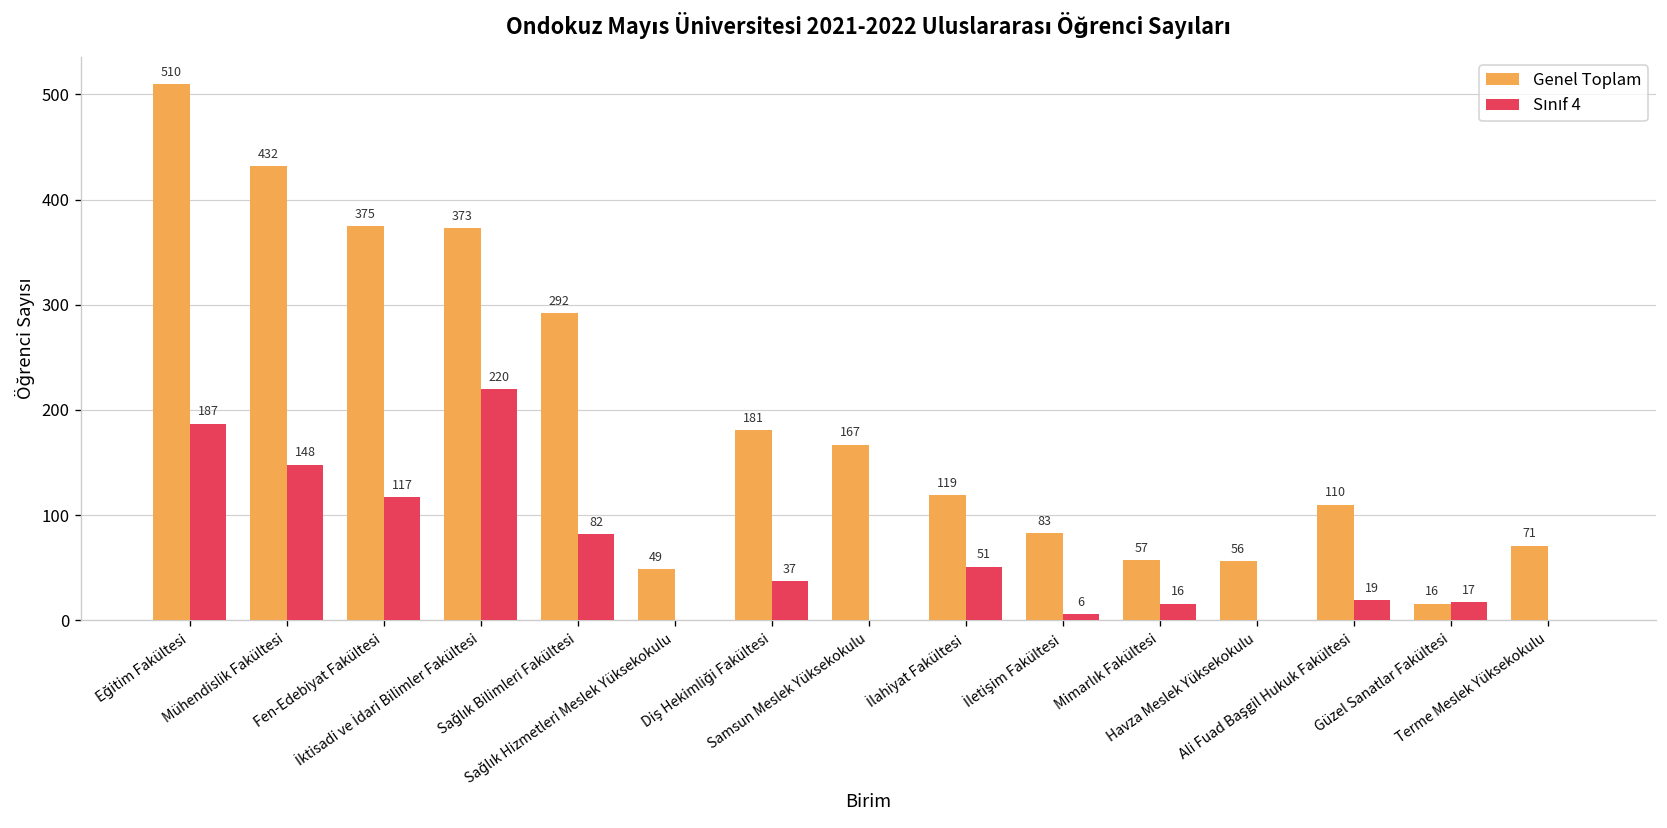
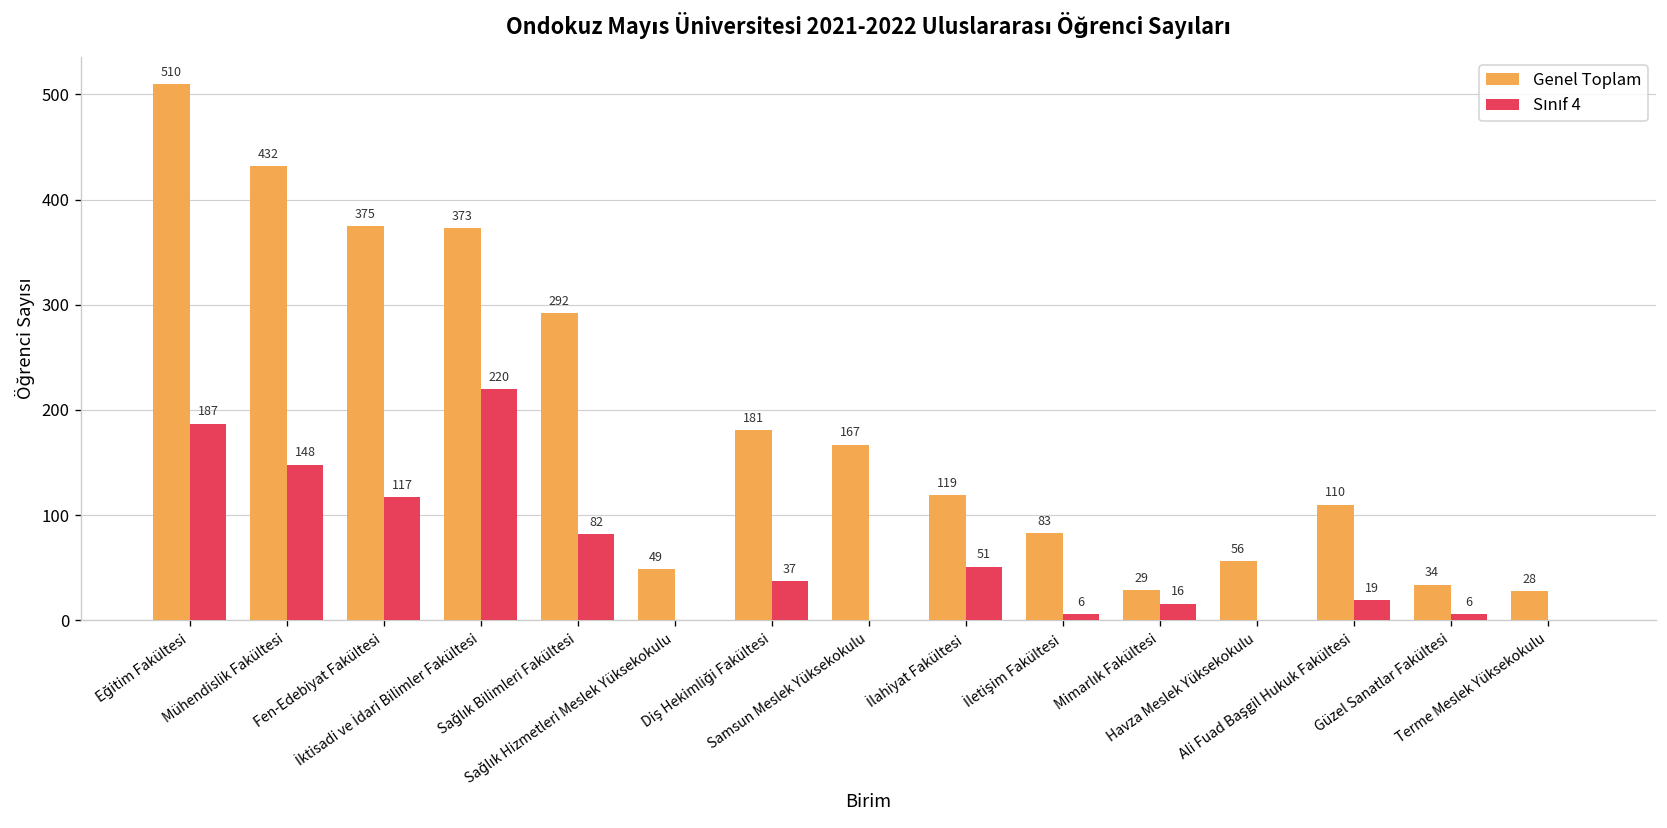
Genel Toplam, Mimarlık Fakültesi: 57 -> 29
Genel Toplam, Güzel Sanatlar Fakültesi: 16 -> 34
Sınıf 4, Güzel Sanatlar Fakültesi: 17 -> 6
Genel Toplam, Terme Meslek Yüksekokulu: 71 -> 28
